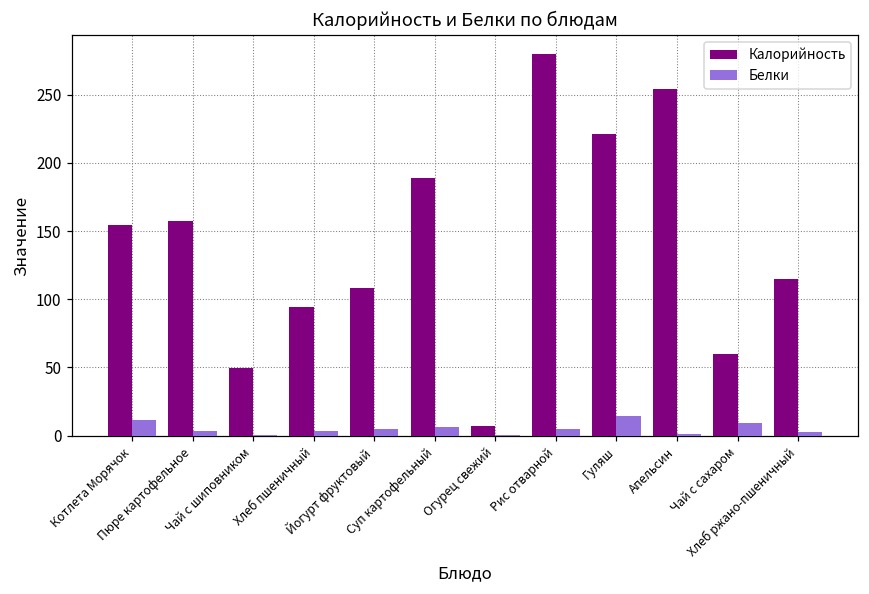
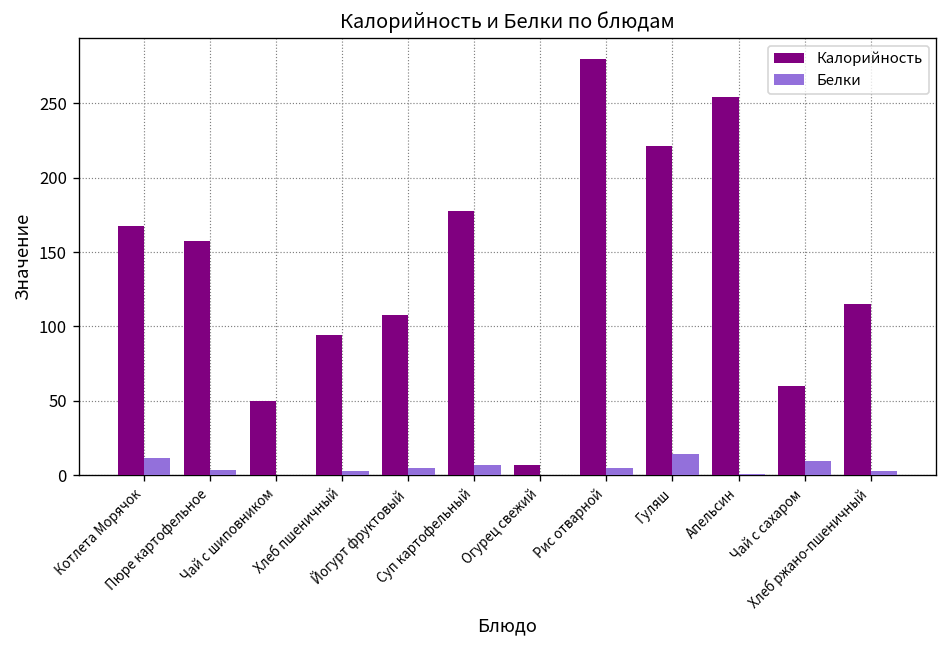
Калорийность, Котлета Морячок: 155 -> 167
Калорийность, Суп картофельный: 189 -> 178
